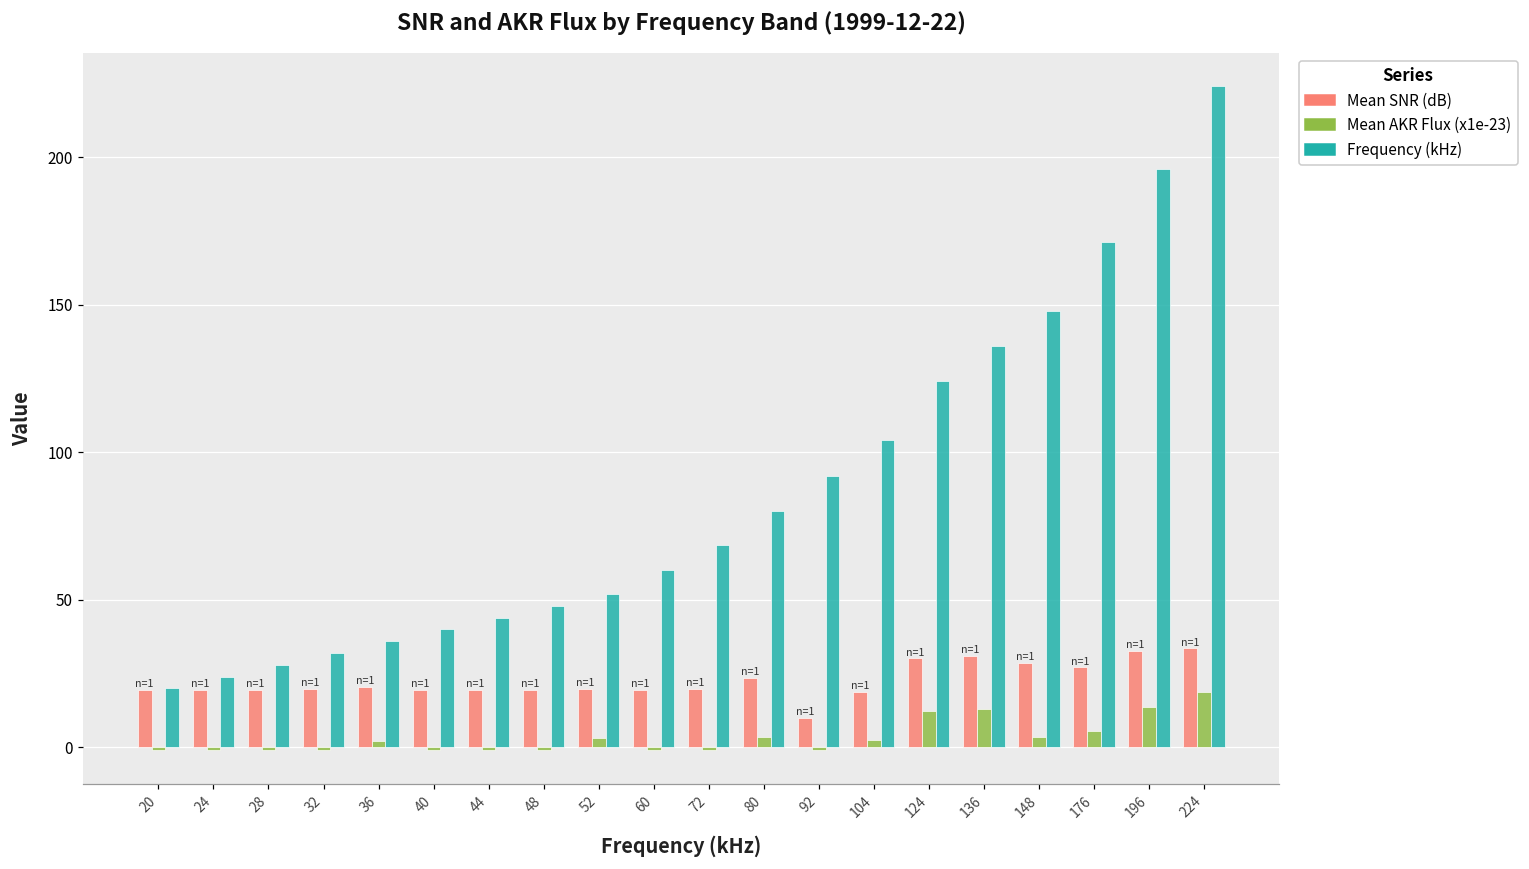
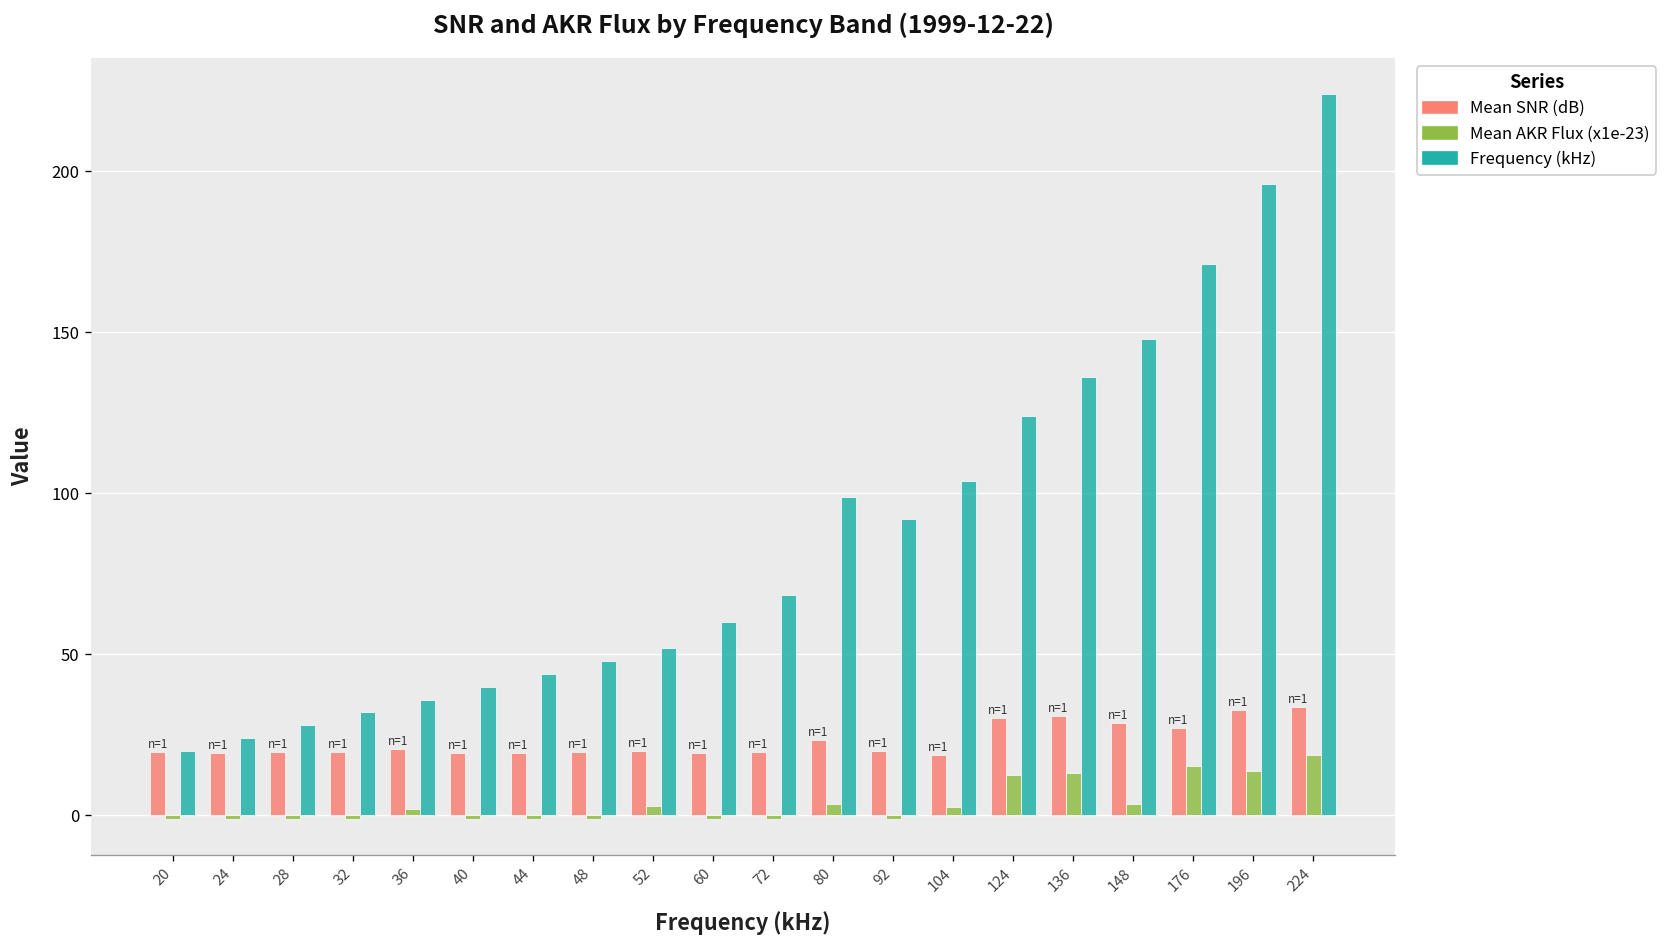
Frequency (kHz), 80: 80 -> 99
Mean SNR (dB), 92: 10 -> 20
Mean AKR Flux (x1e-23), 176: 6 -> 15
